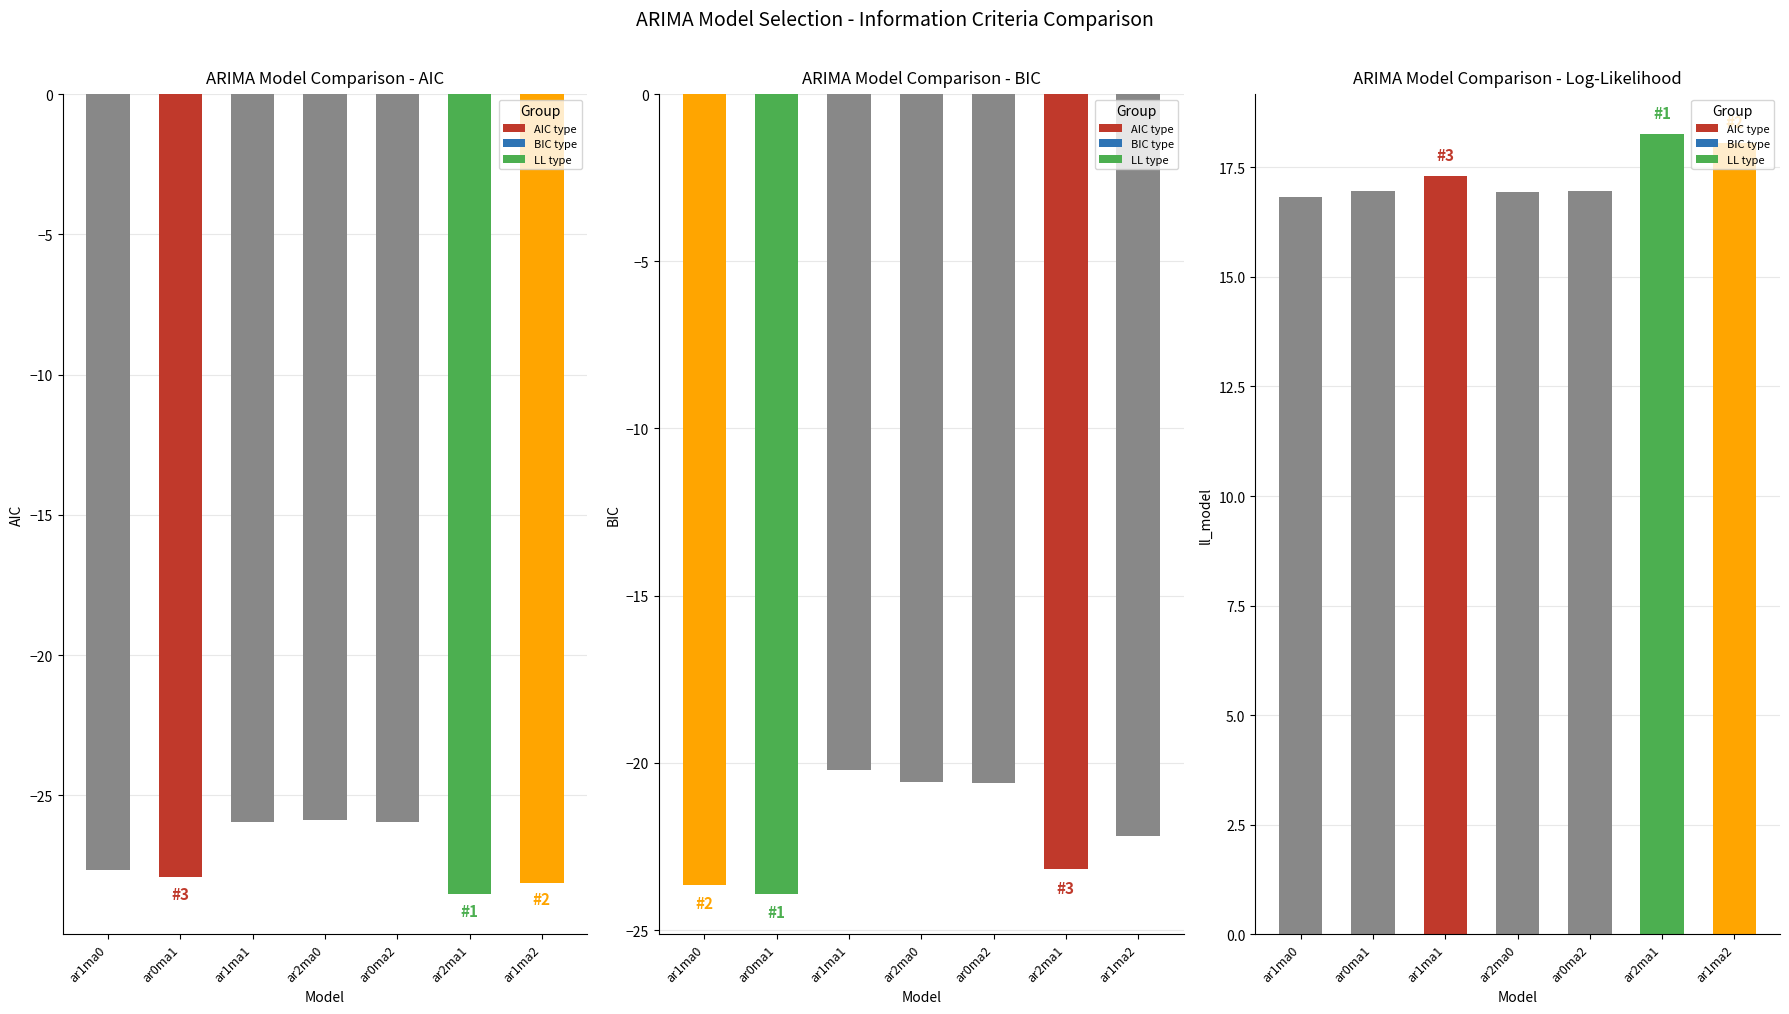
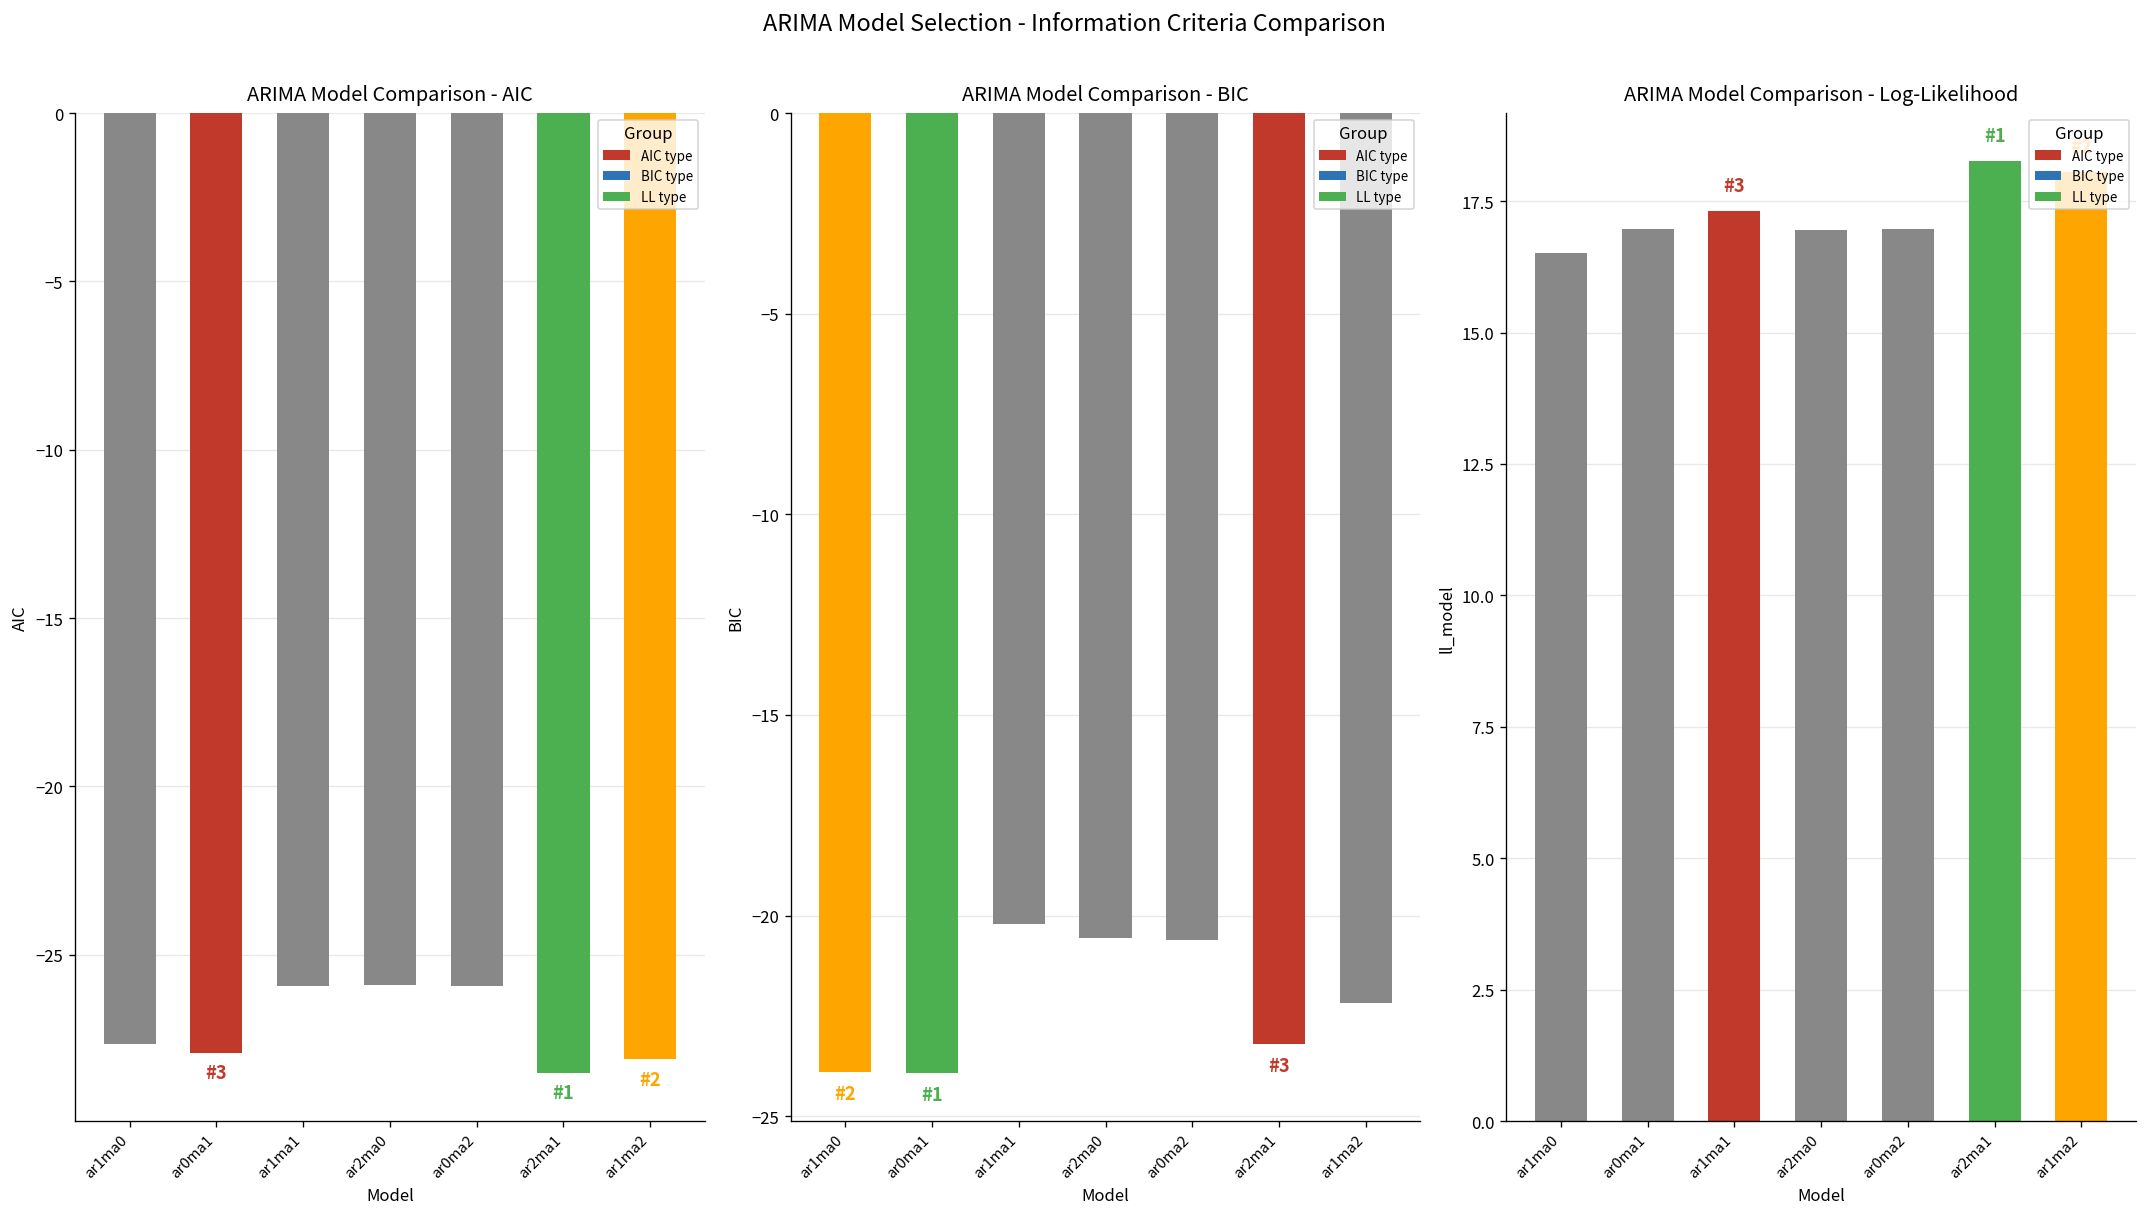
ARIMA Model Comparison - BIC, ar1ma0: -23.7 -> -23.9
ARIMA Model Comparison - Log-Likelihood, ar1ma0: 16.8 -> 16.5
